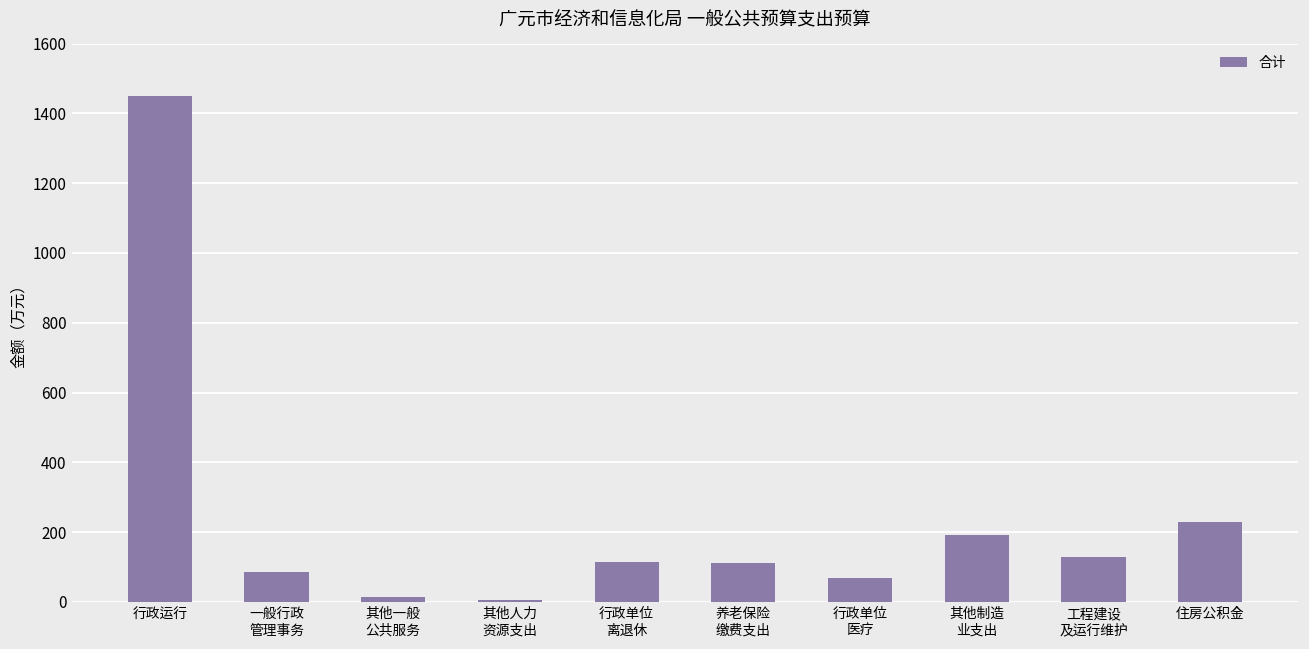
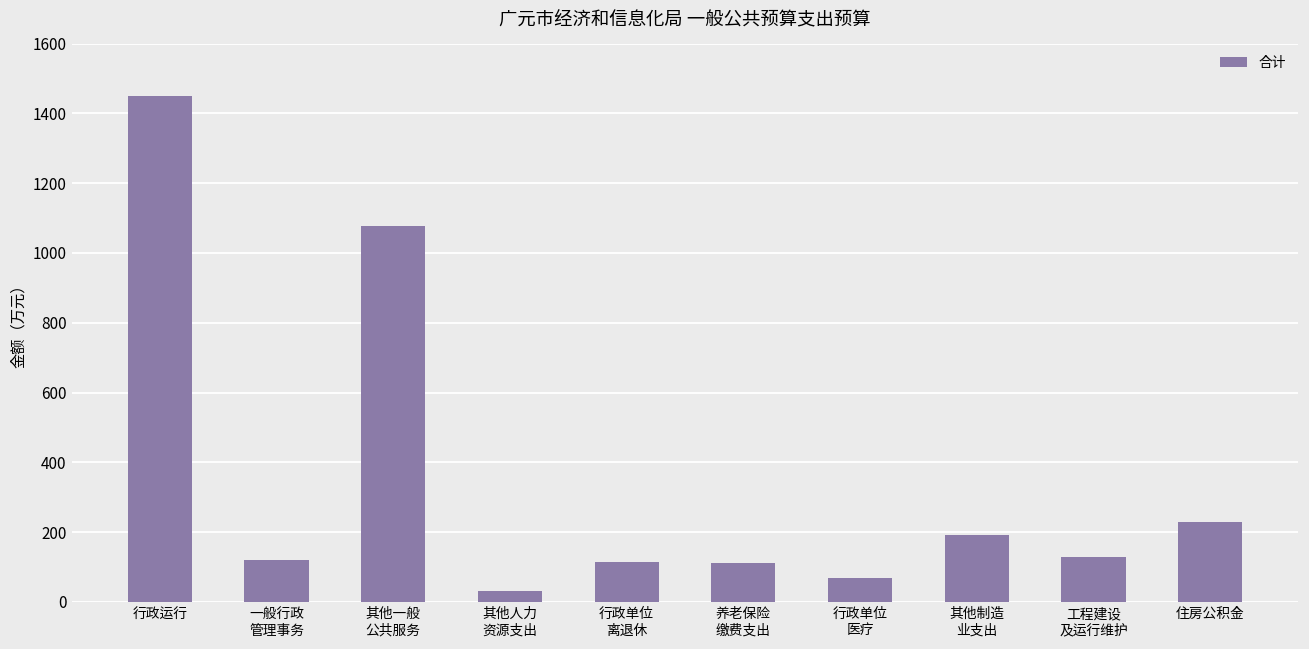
一般行政 管理事务: 80 -> 120
其他一般 公共服务: 10 -> 1080
其他人力 资源支出: 10 -> 30
